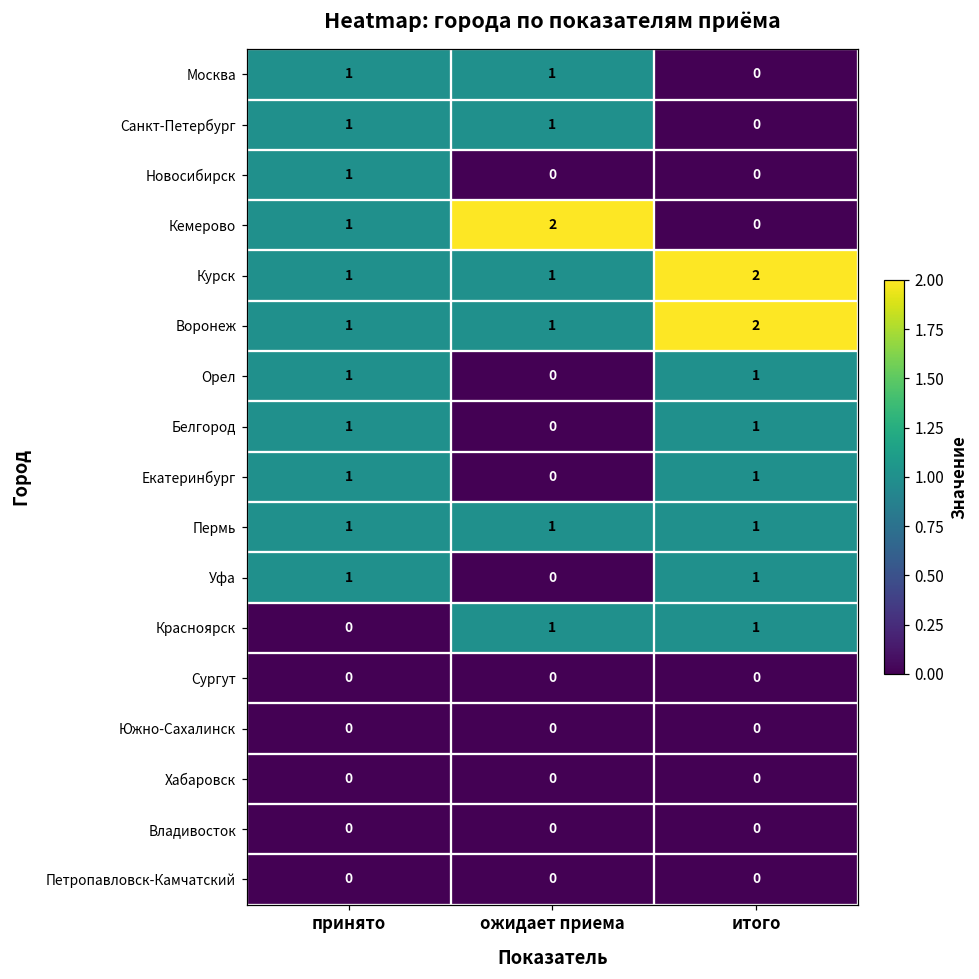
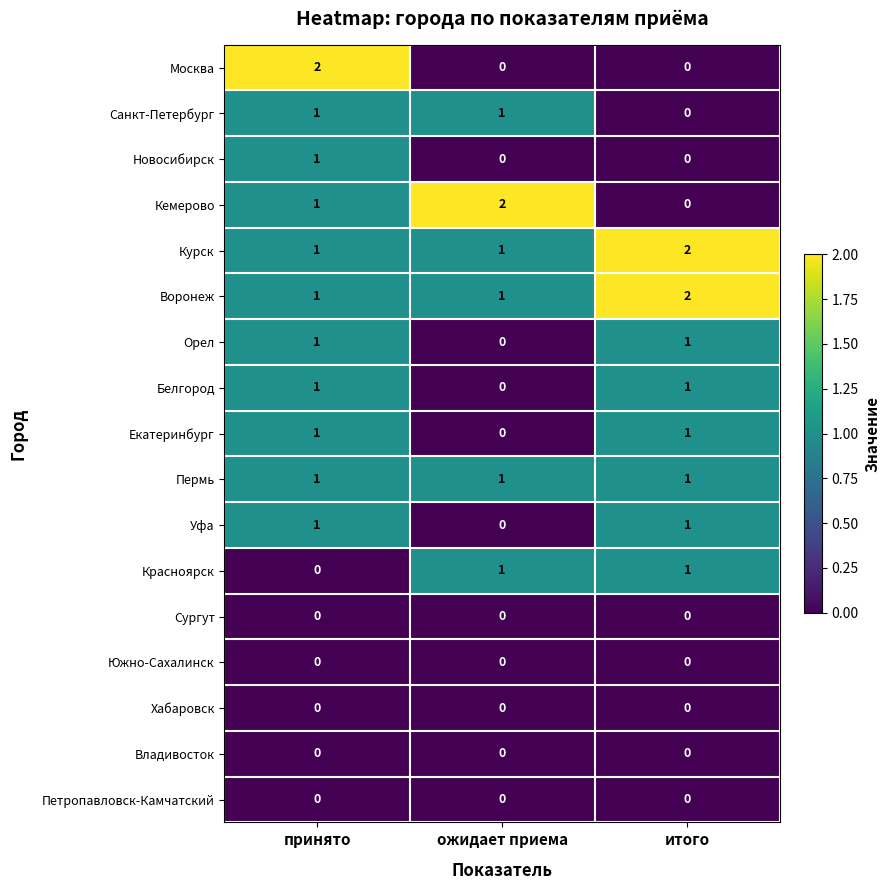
Москва, принято: 1 -> 2
Москва, ожидает приема: 1 -> 0
